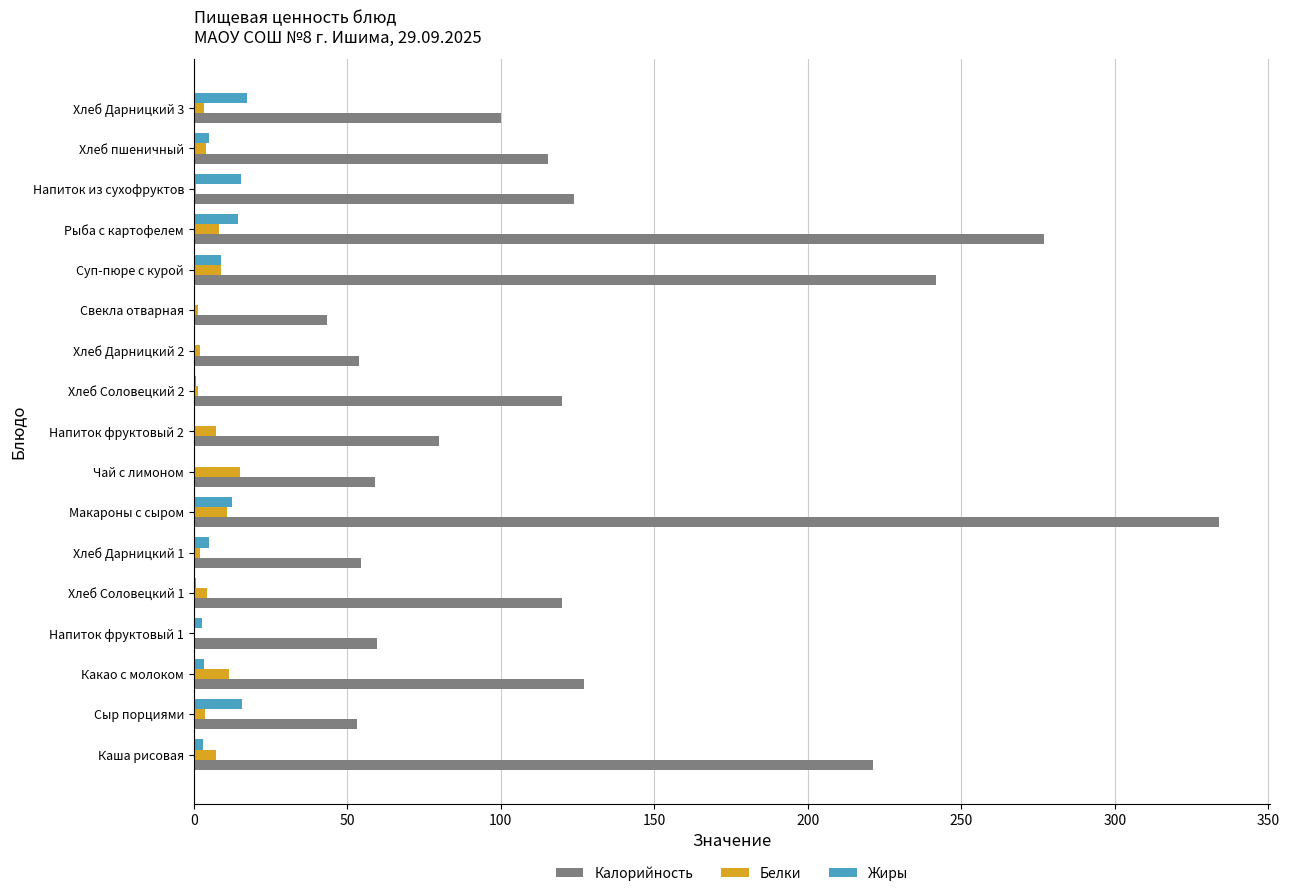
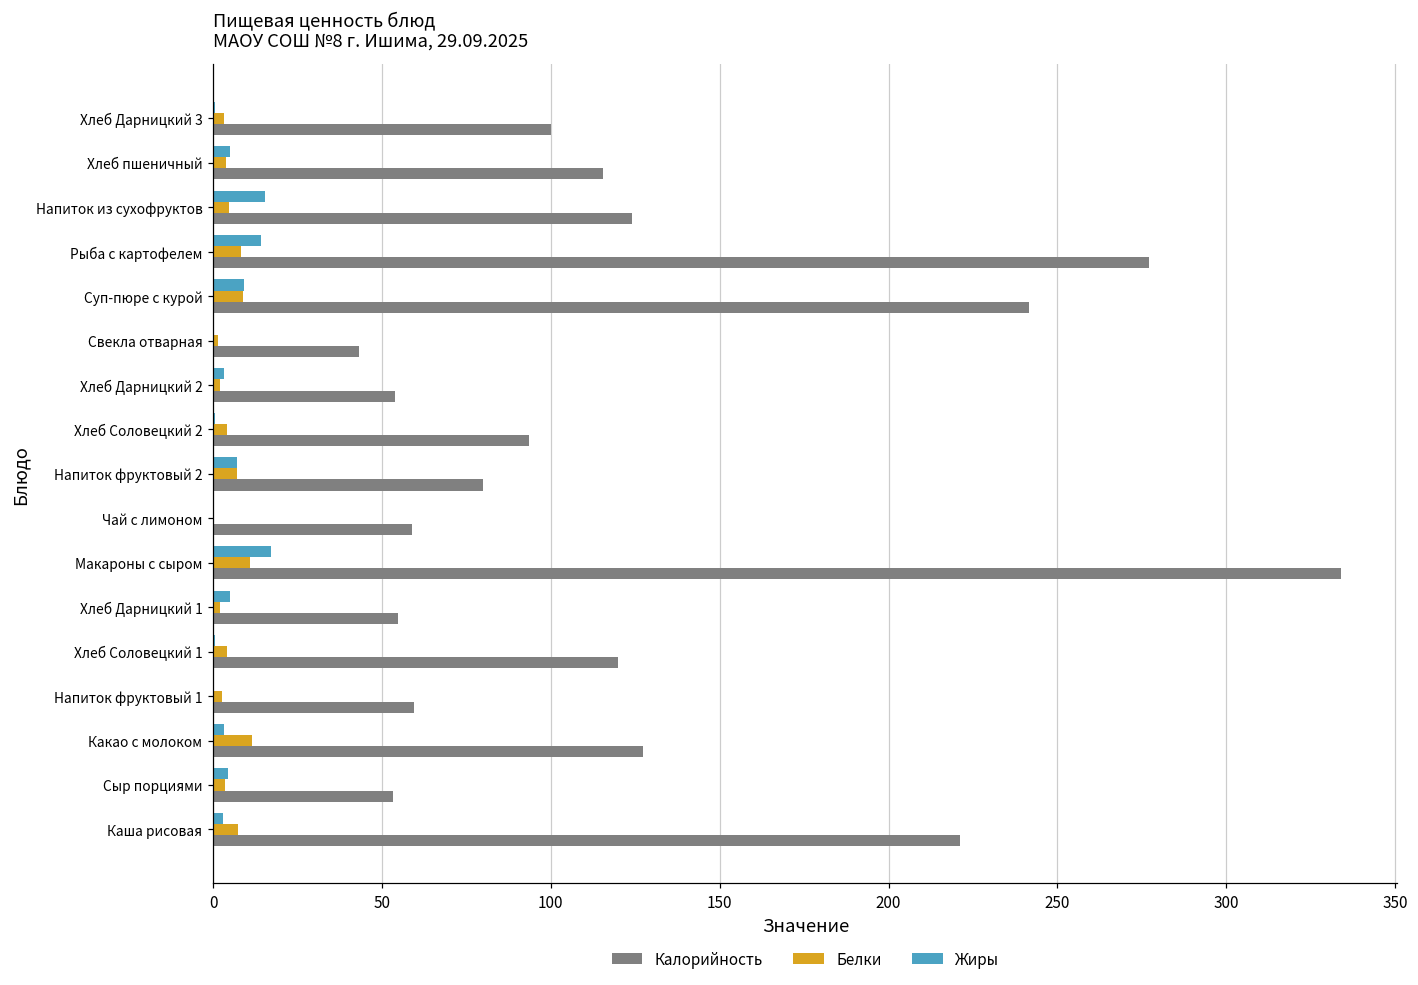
Жиры, Хлеб Дарницкий 3: 17 -> 1
Белки, Напиток из сухофруктов: 1 -> 5
Жиры, Хлеб Дарницкий 2: 0 -> 3
Белки, Хлеб Соловецкий 2: 2 -> 4
Калорийность, Хлеб Соловецкий 2: 120 -> 93
Жиры, Напиток фруктовый 2: 0 -> 7
Белки, Чай с лимоном: 15 -> 0
Жиры, Макароны с сыром: 12 -> 17
Жиры, Напиток фруктовый 1: 3 -> 0
Белки, Напиток фруктовый 1: 0 -> 3
Жиры, Сыр порциями: 16 -> 4
